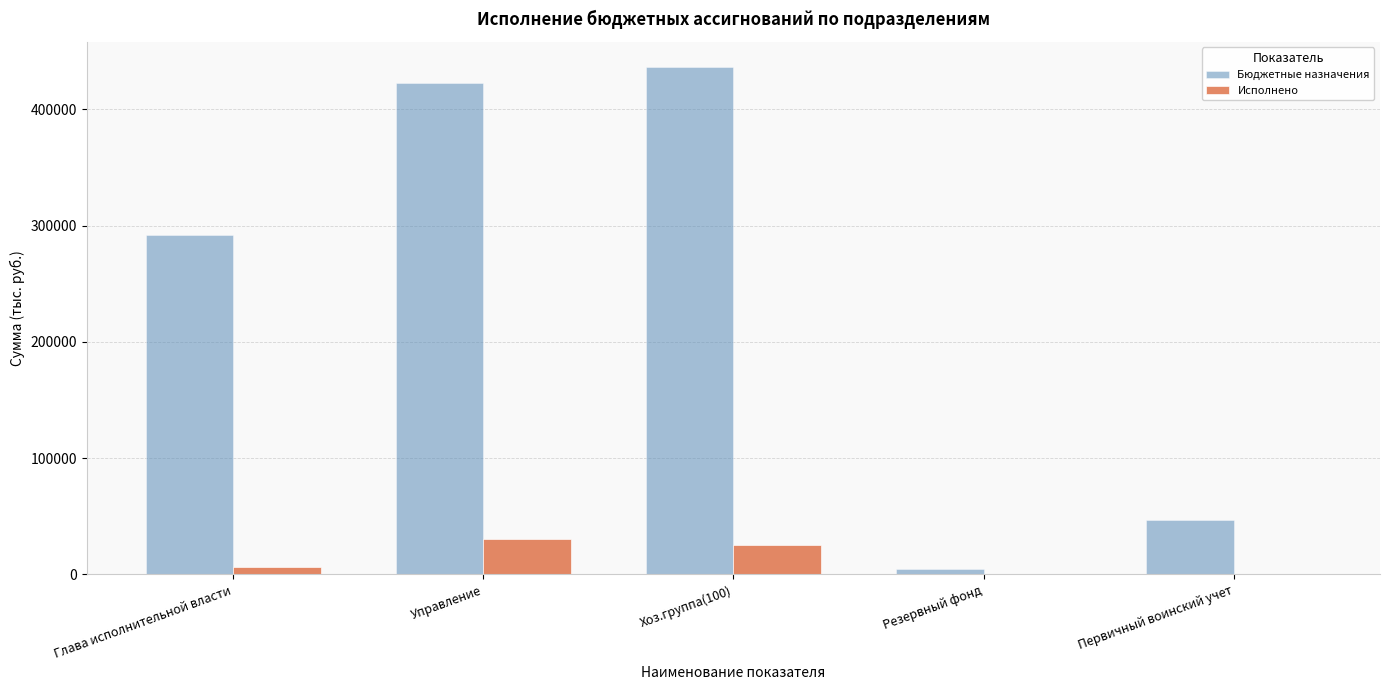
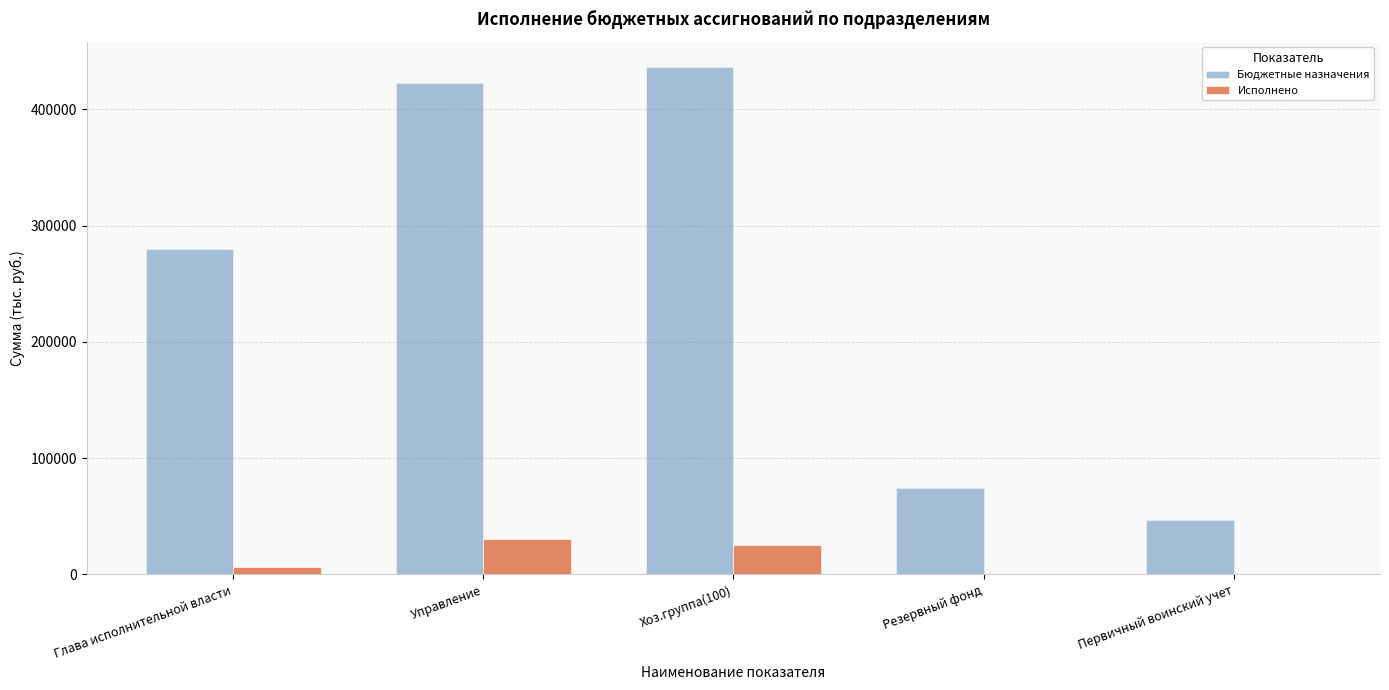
Бюджетные назначения, Глава исполнительной власти: 292000 -> 280000
Бюджетные назначения, Резервный фонд: 5000 -> 74000
